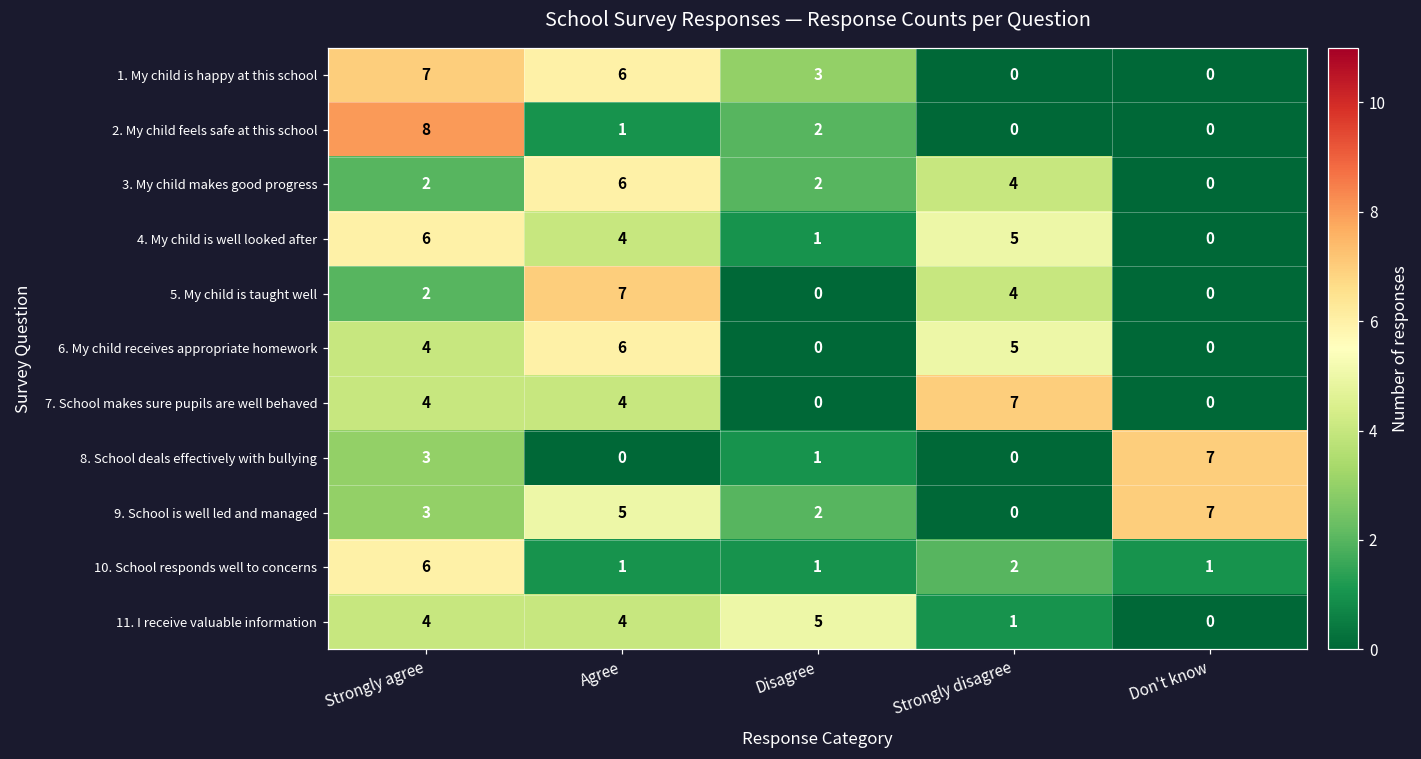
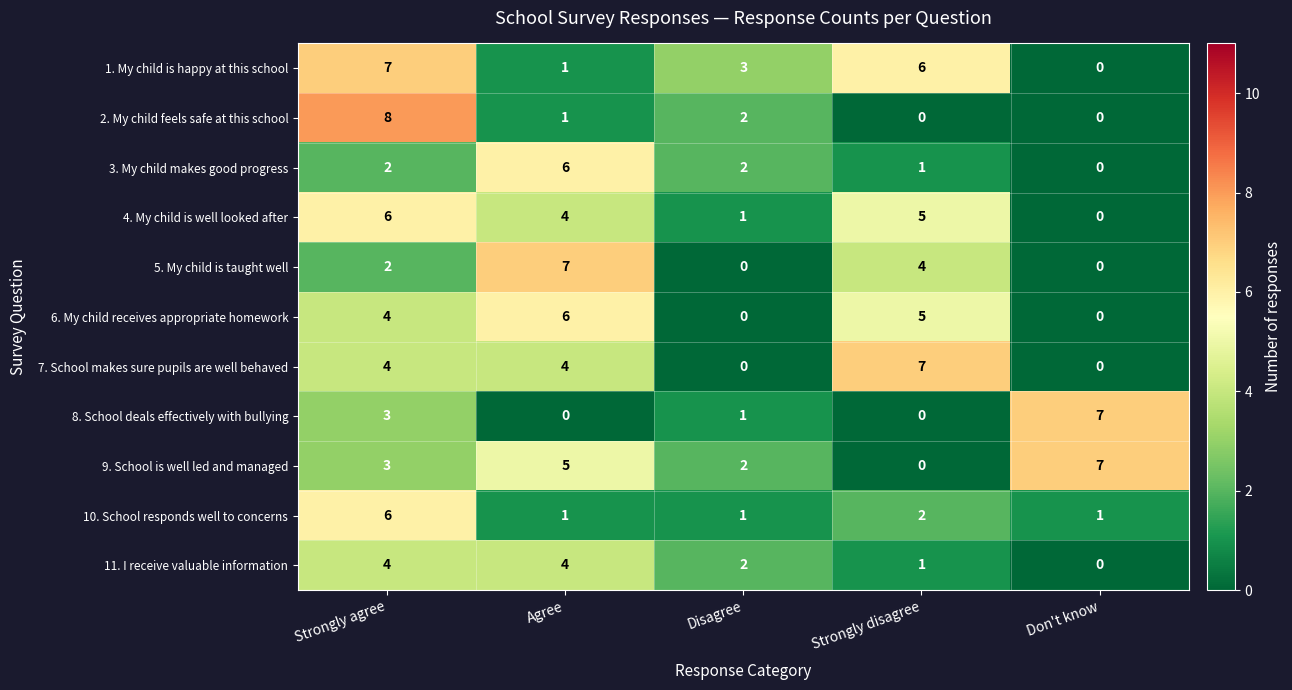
1. My child is happy at this school, Agree: 6 -> 1
1. My child is happy at this school, Strongly disagree: 0 -> 6
3. My child makes good progress, Strongly disagree: 4 -> 1
11. I receive valuable information, Disagree: 5 -> 2
